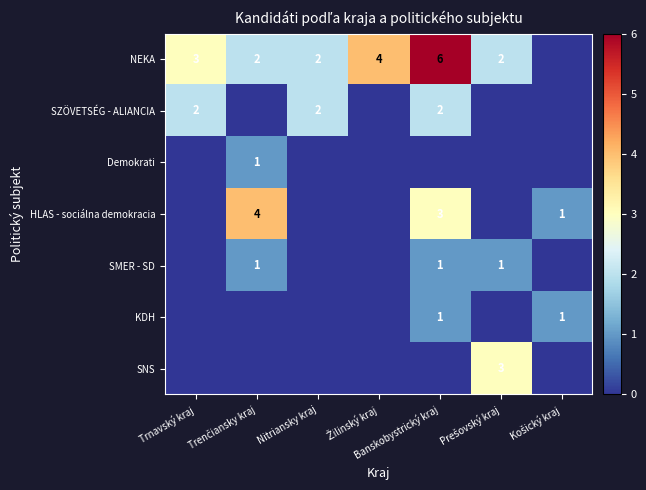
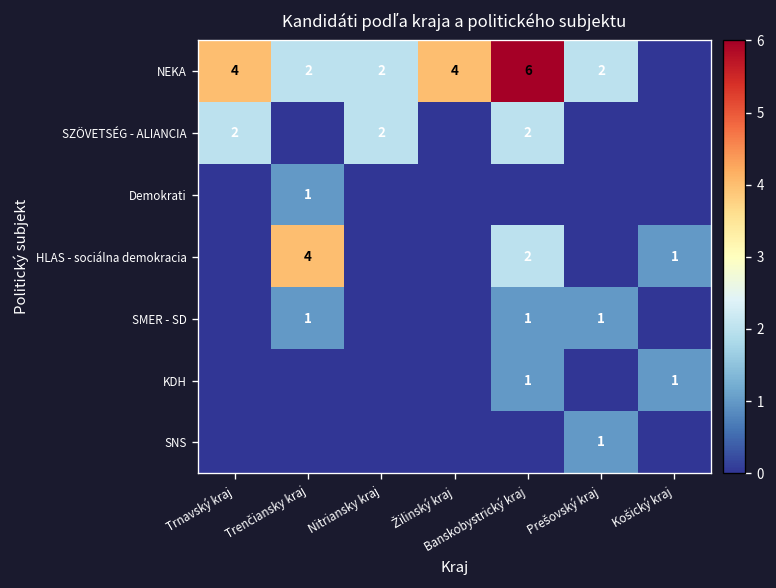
NEKA, Trnavský kraj: 3 -> 4
HLAS - sociálna demokracia, Banskobystrický kraj: 3 -> 2
SNS, Prešovský kraj: 3 -> 1
